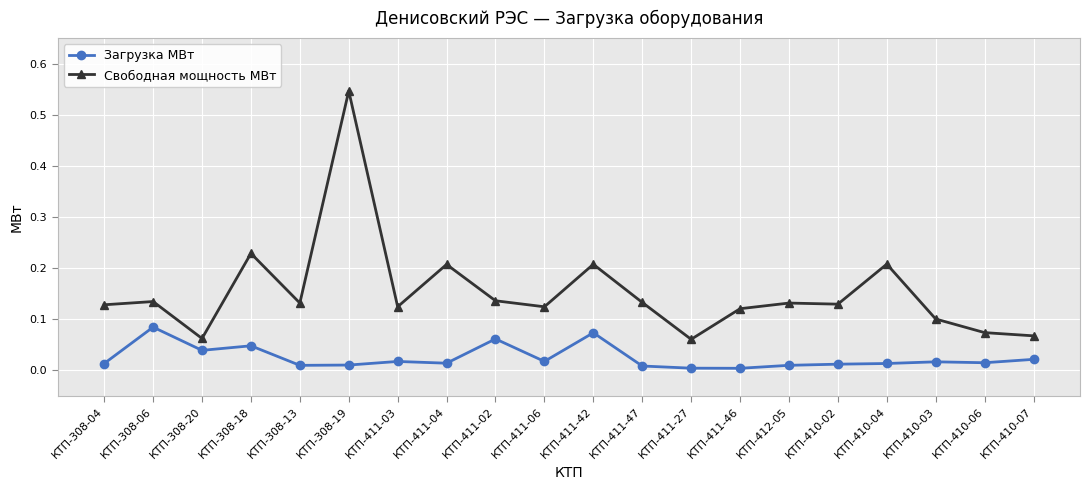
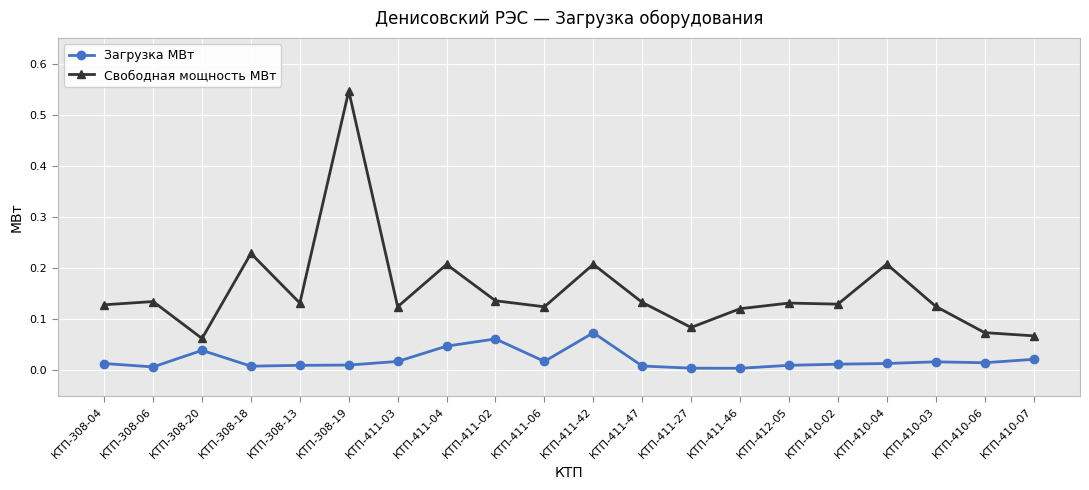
Загрузка МВт, КТП-308-06: 0.08 -> 0.01
Загрузка МВт, КТП-308-18: 0.05 -> 0.01
Загрузка МВт, КТП-411-04: 0.01 -> 0.05
Свободная мощность МВт, КТП-411-27: 0.06 -> 0.08
Свободная мощность МВт, КТП-410-03: 0.10 -> 0.13
